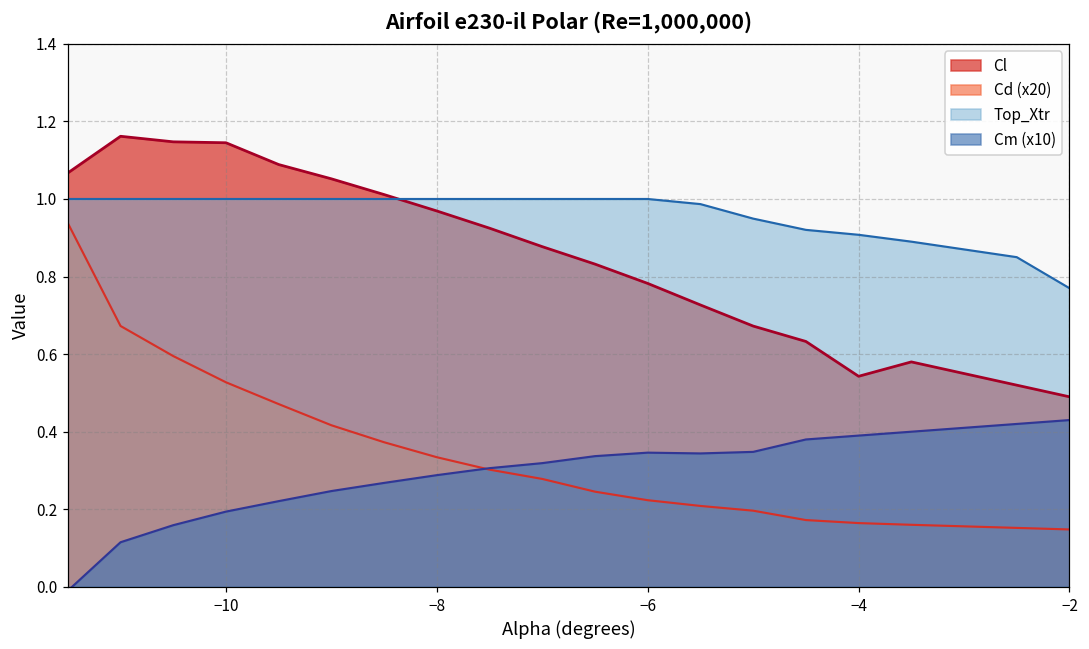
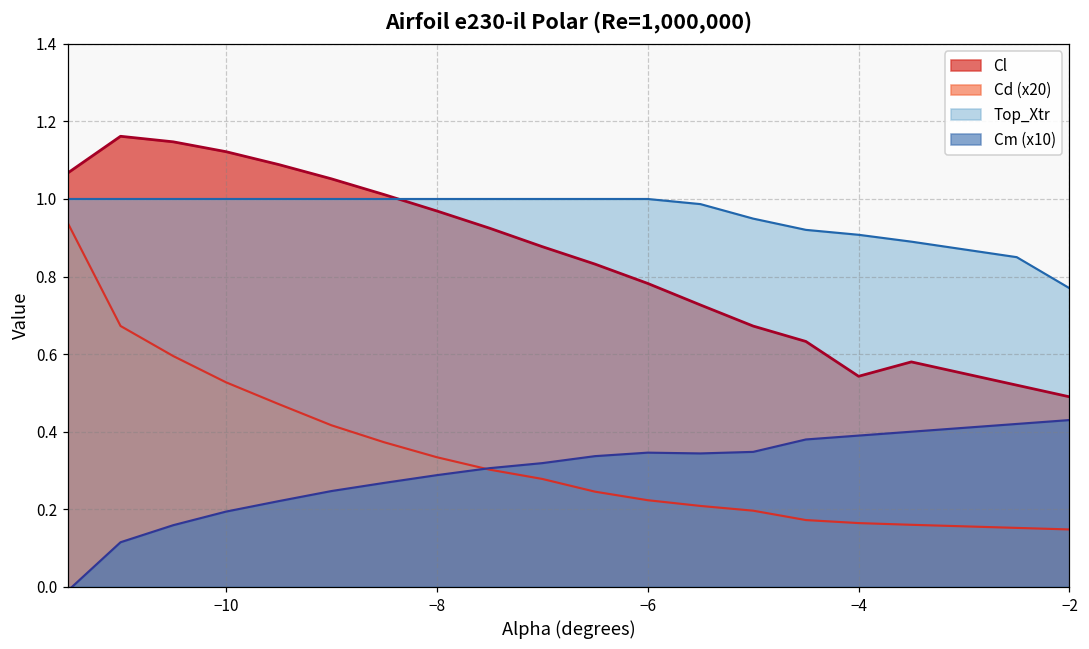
Cl, −10: 1.15 -> 1.12
